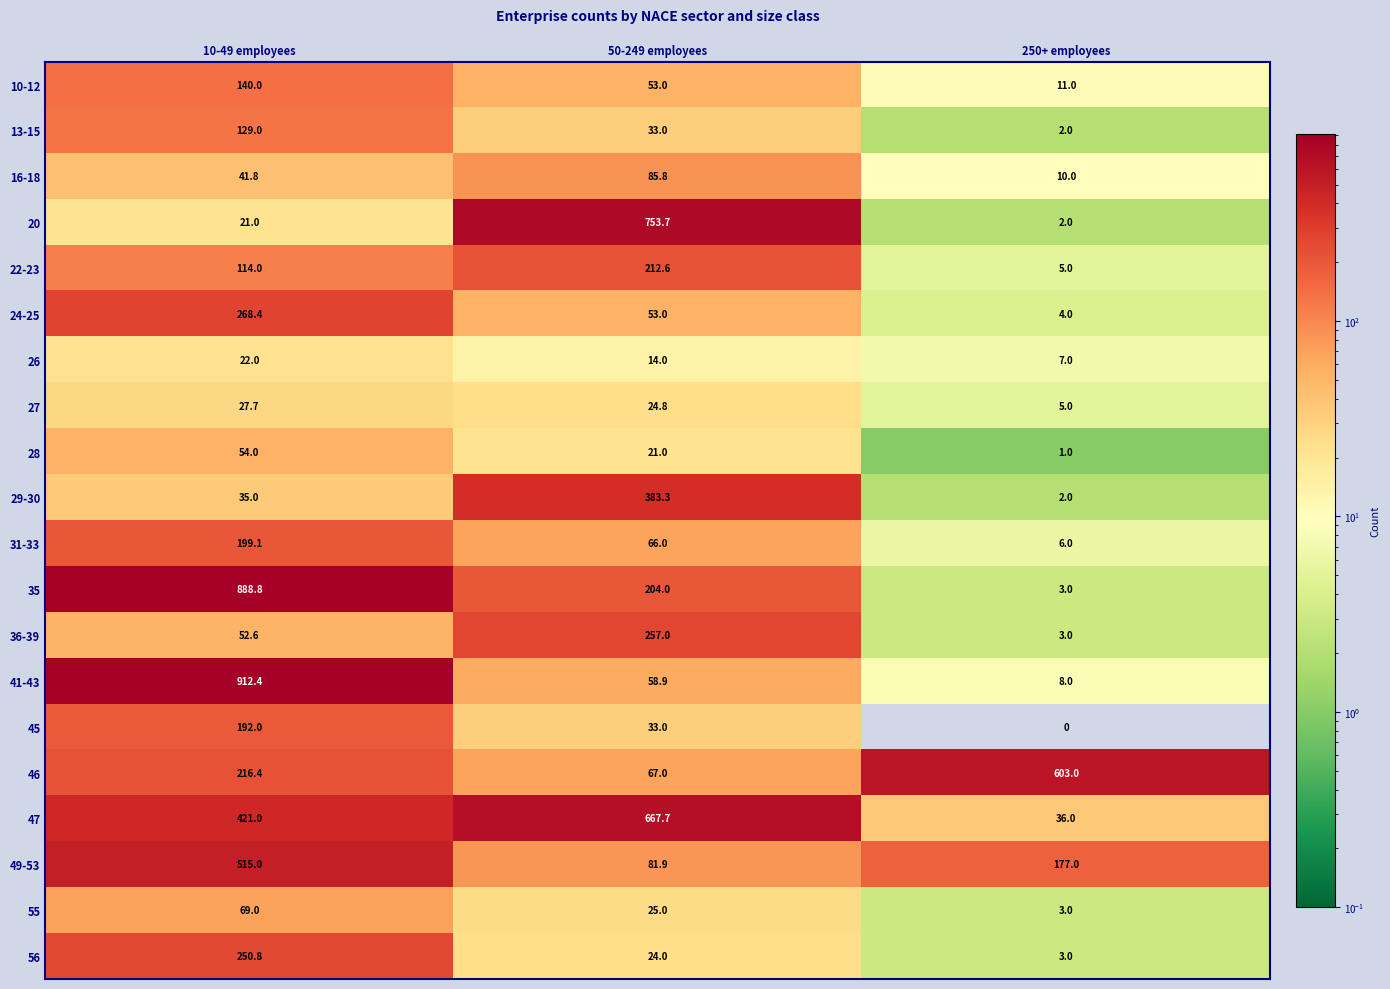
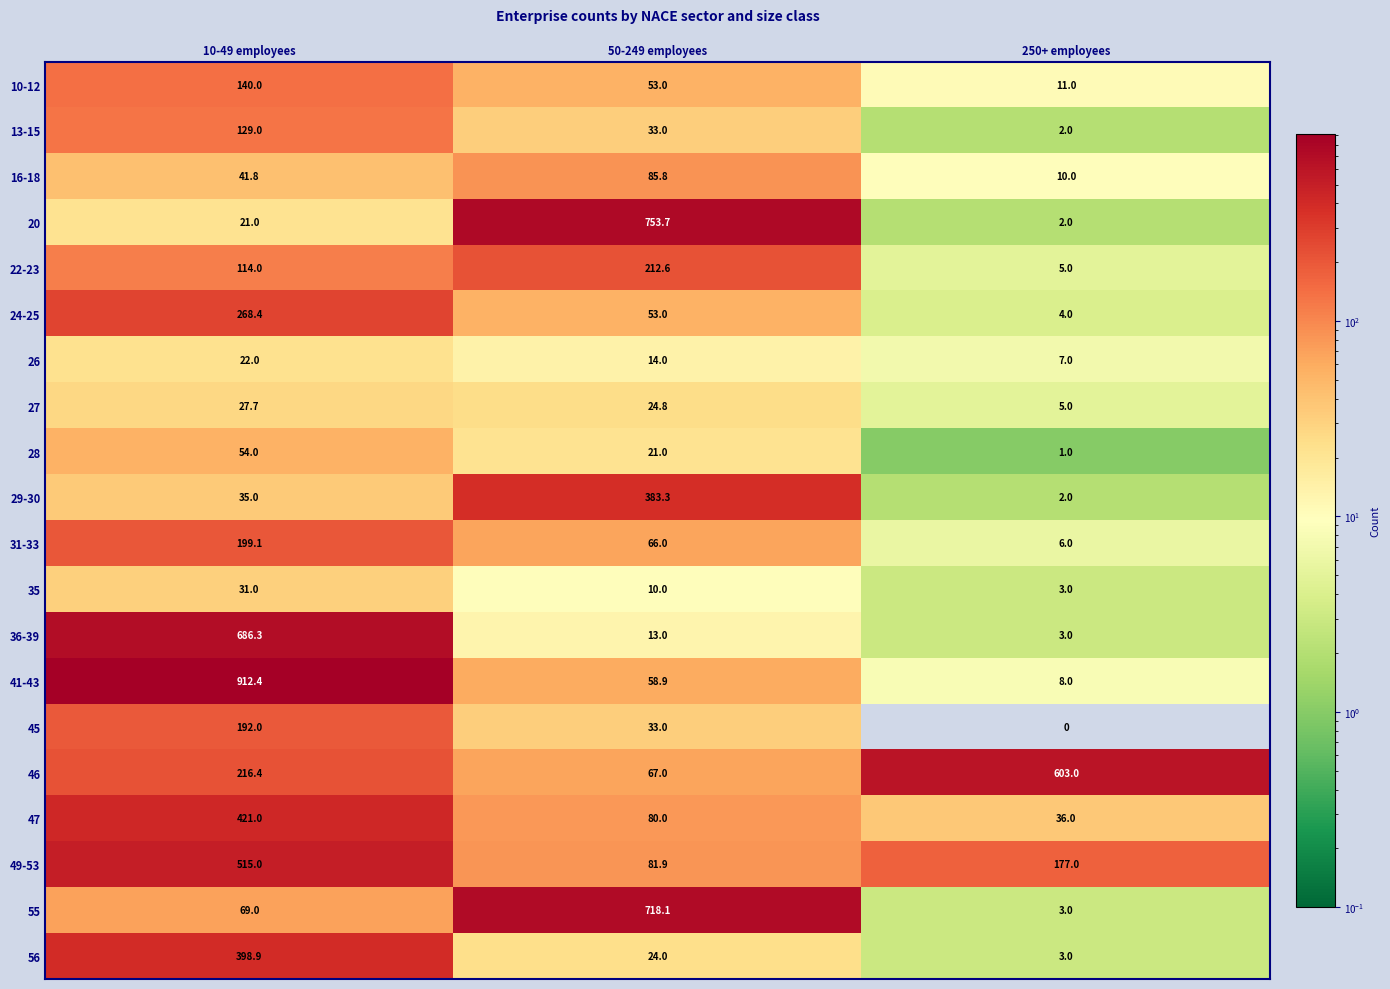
35, 10-49 employees: 888.8 -> 31.0
35, 50-249 employees: 204.0 -> 10.0
36-39, 10-49 employees: 52.6 -> 686.3
36-39, 50-249 employees: 257.0 -> 13.0
47, 50-249 employees: 667.7 -> 80.0
55, 50-249 employees: 25.0 -> 718.1
56, 10-49 employees: 250.8 -> 398.9
